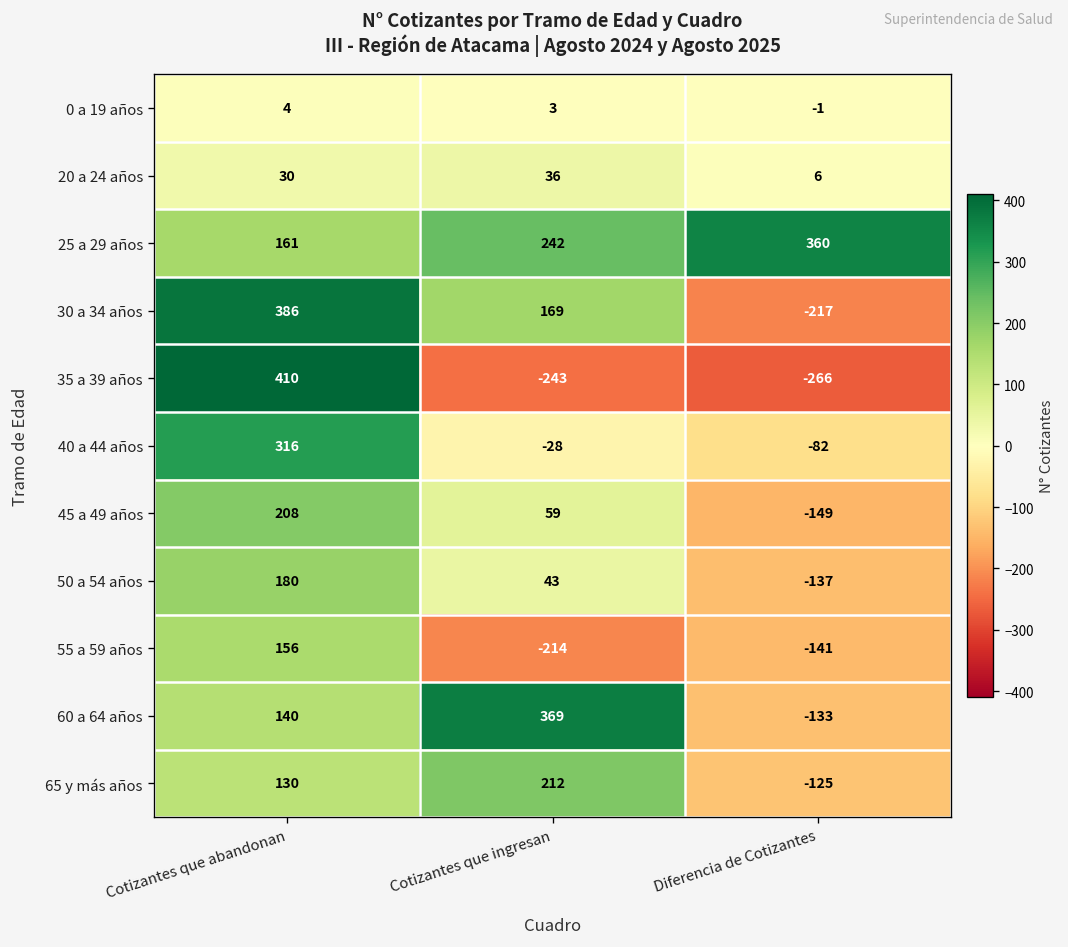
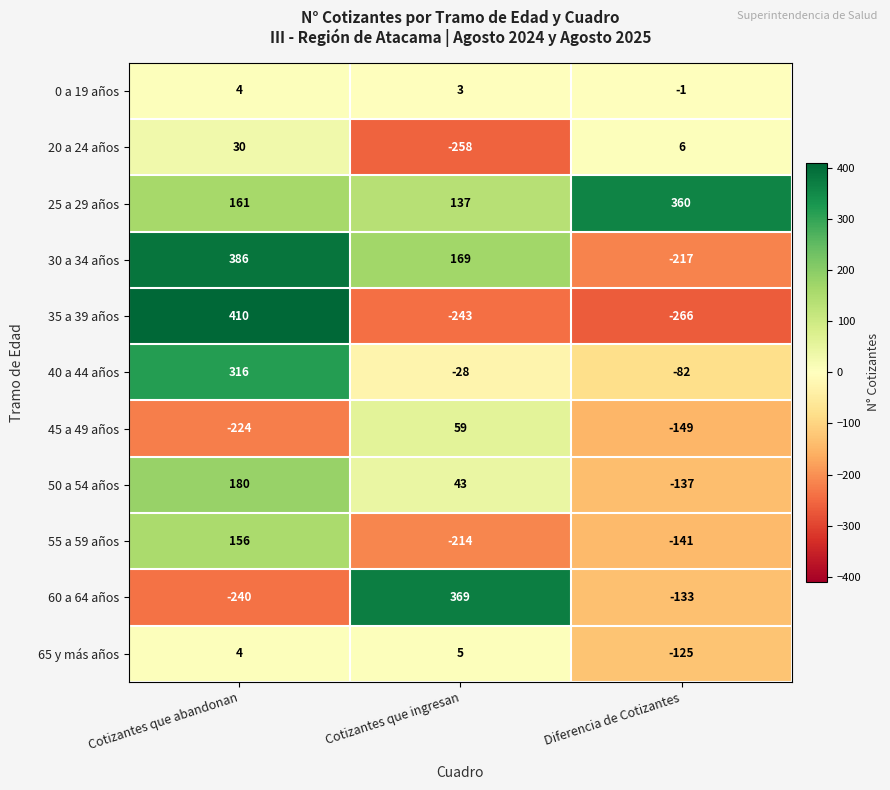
20 a 24 años, Cotizantes que ingresan: 36 -> -258
25 a 29 años, Cotizantes que ingresan: 242 -> 137
45 a 49 años, Cotizantes que abandonan: 208 -> -224
60 a 64 años, Cotizantes que abandonan: 140 -> -240
65 y más años, Cotizantes que abandonan: 130 -> 4
65 y más años, Cotizantes que ingresan: 212 -> 5
